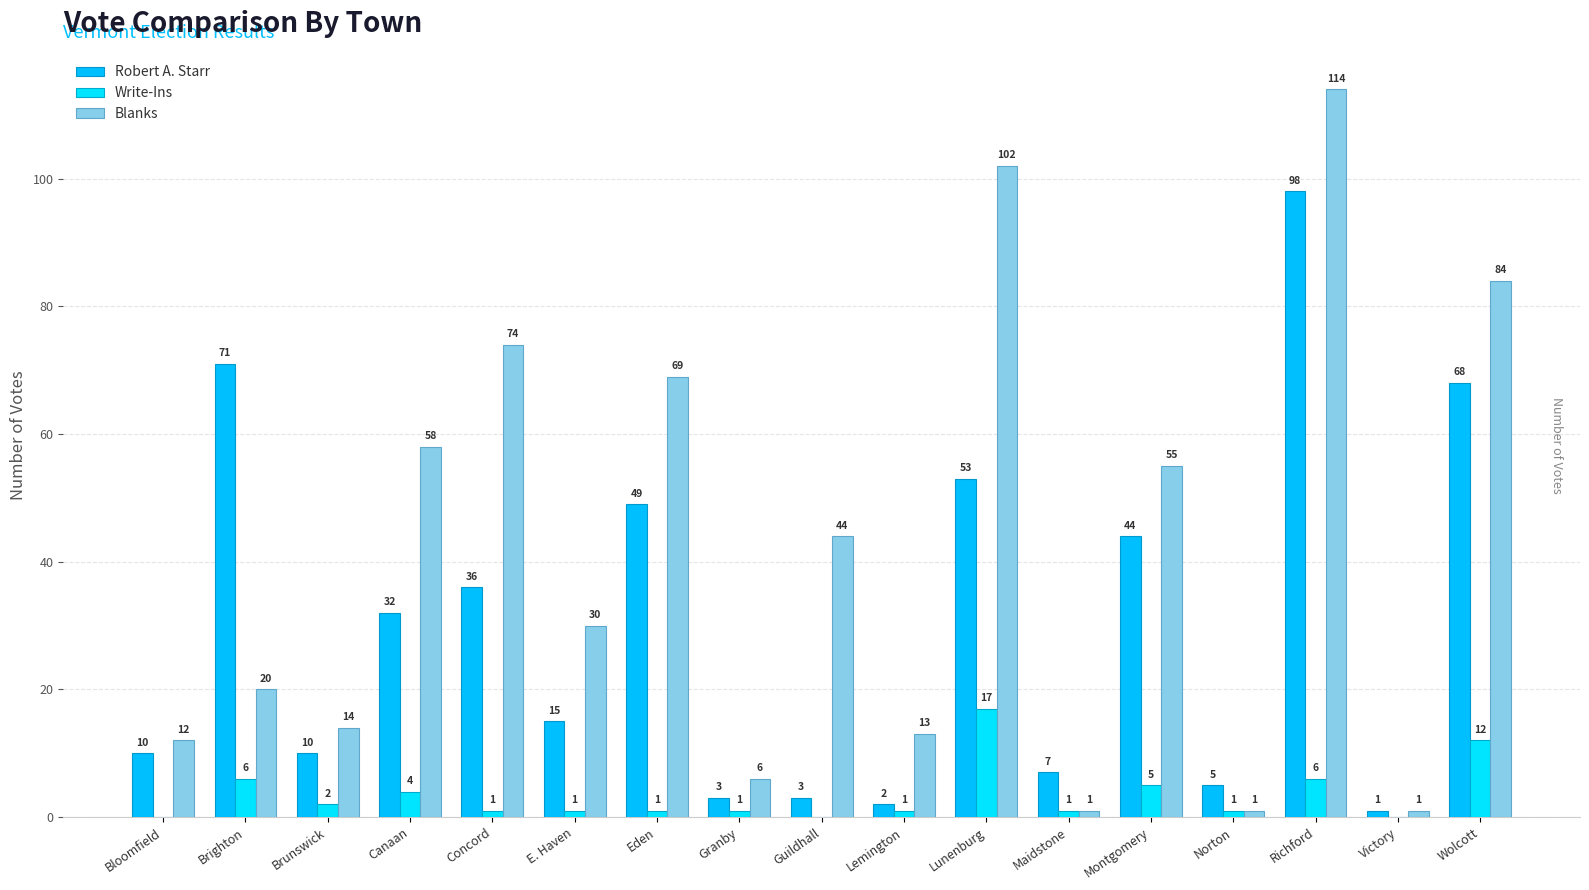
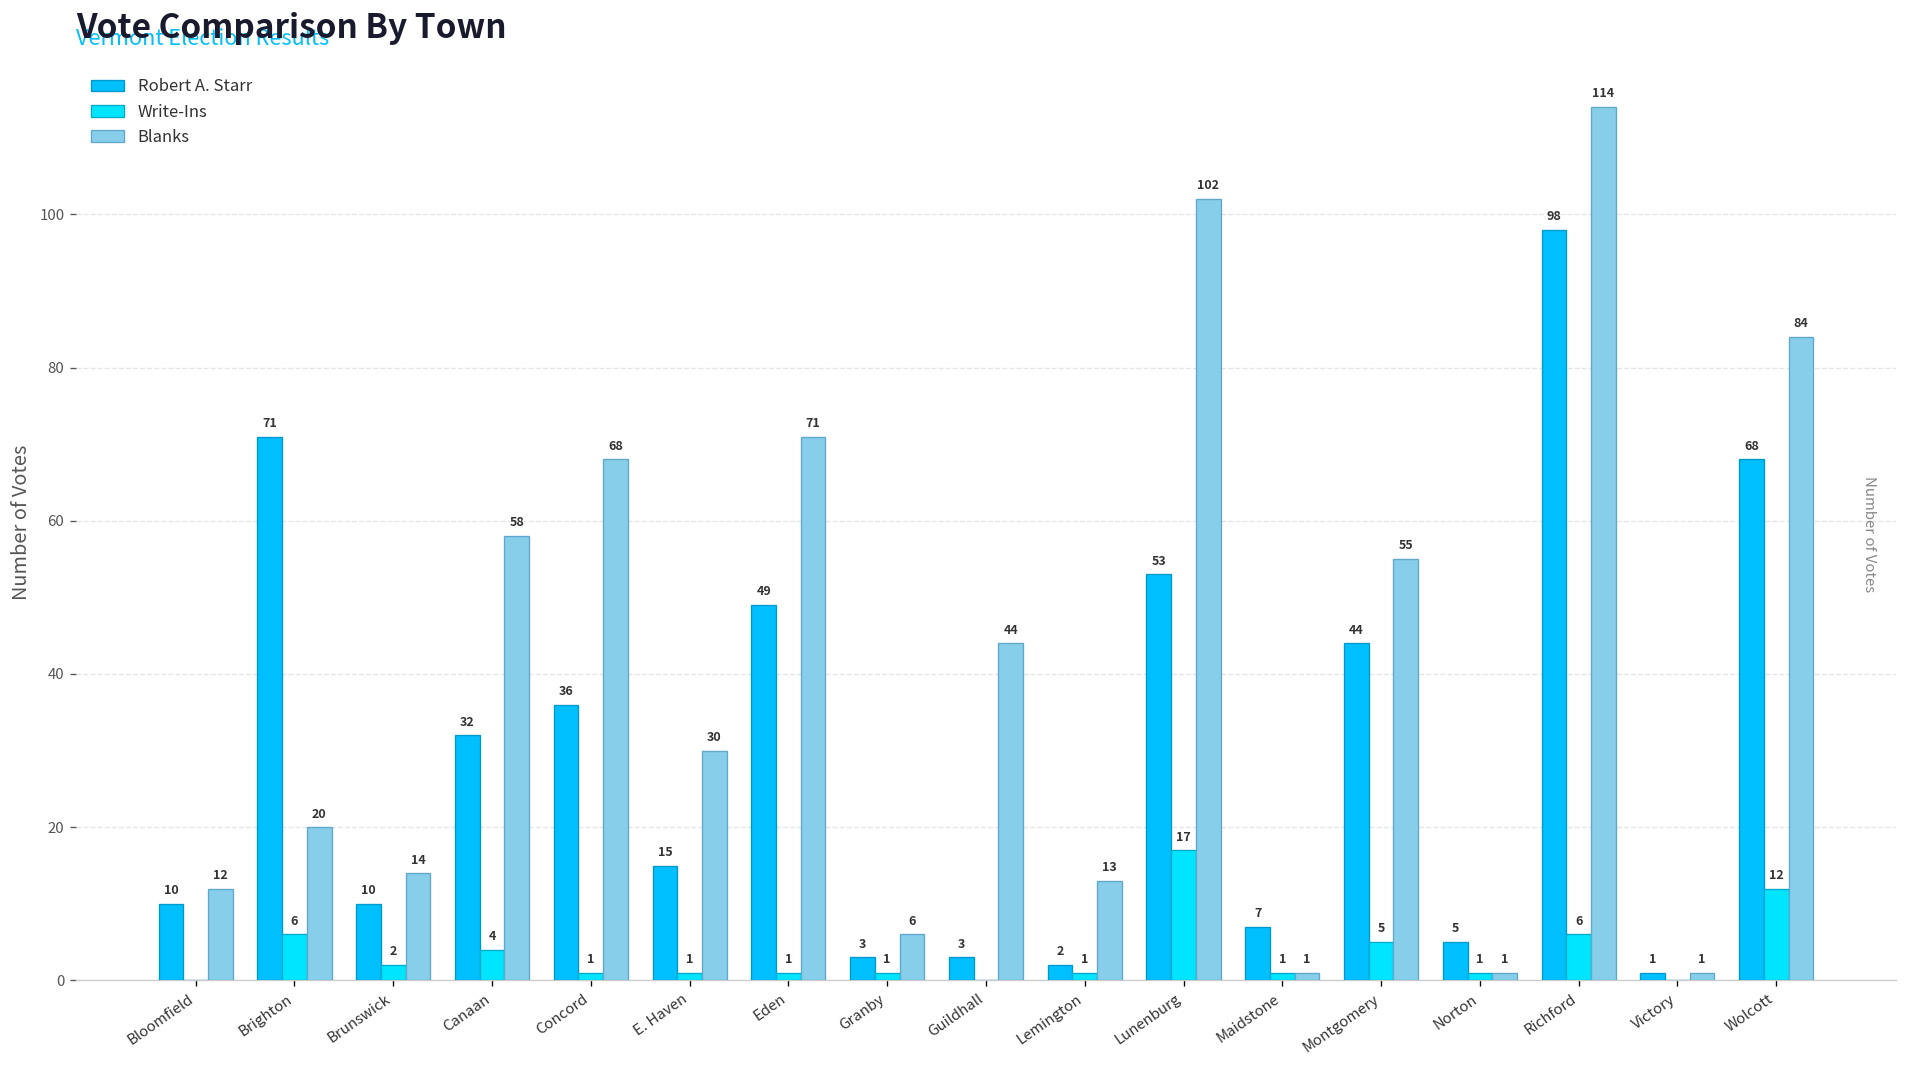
Blanks, Concord: 74 -> 68
Blanks, Eden: 69 -> 71
